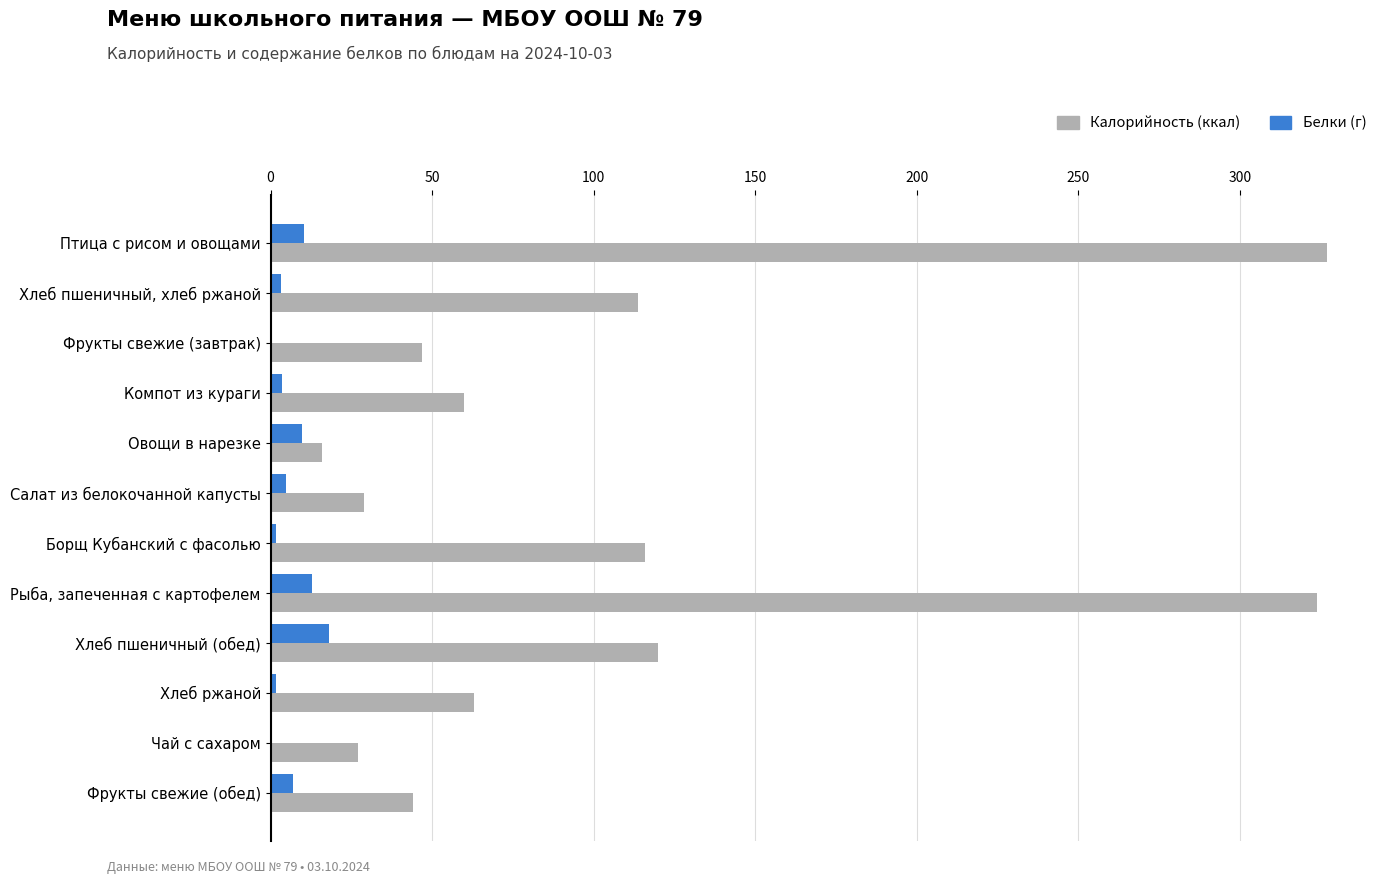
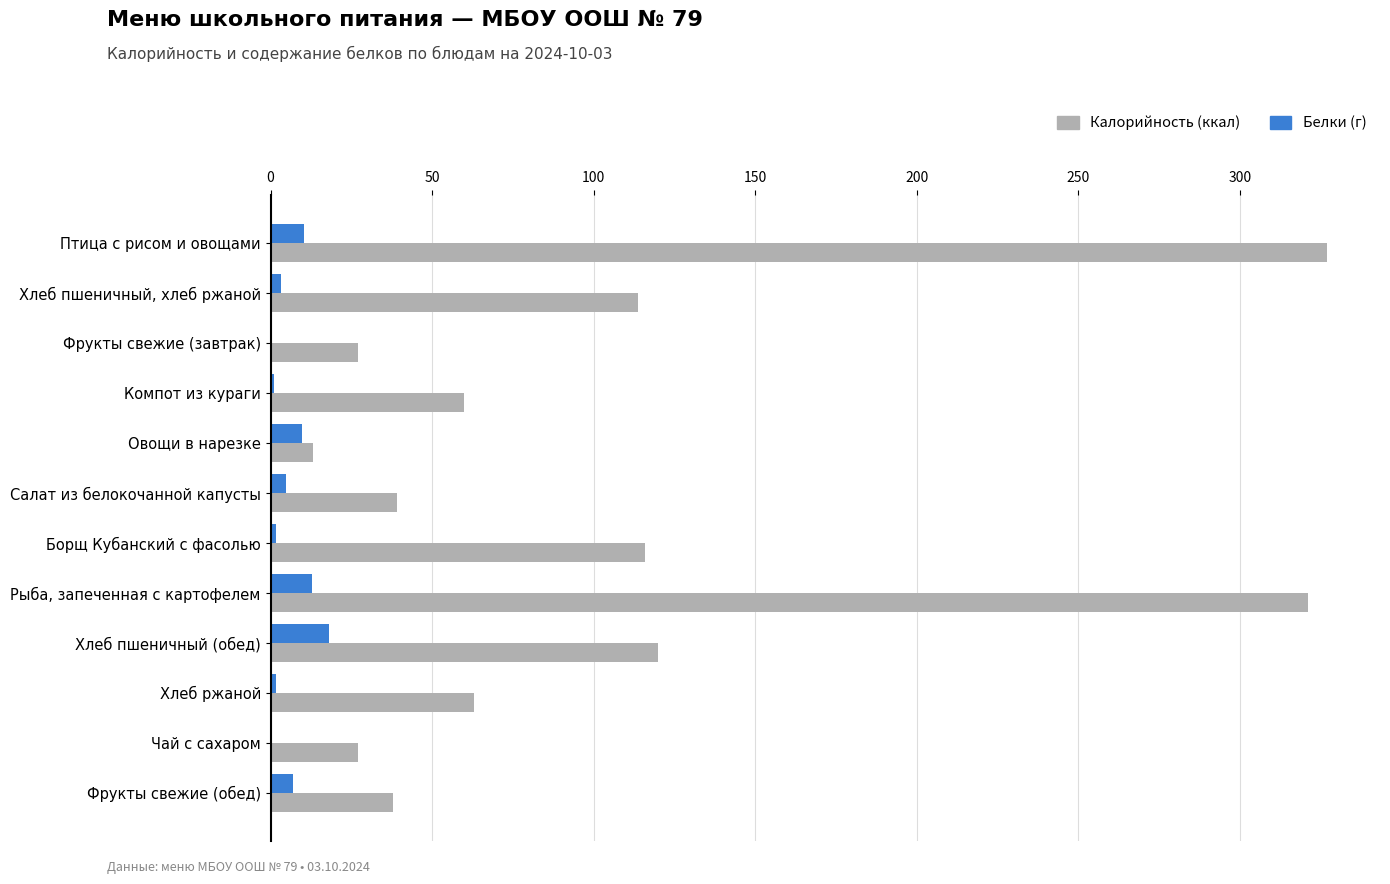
Калорийность (ккал), Фрукты свежие (завтрак): 47 -> 27
Белки (г), Компот из кураги: 4 -> 1
Калорийность (ккал), Овощи в нарезке: 16 -> 13
Калорийность (ккал), Салат из белокочанной капусты: 29 -> 39
Калорийность (ккал), Рыба, запеченная с картофелем: 324 -> 321
Калорийность (ккал), Фрукты свежие (обед): 44 -> 38
